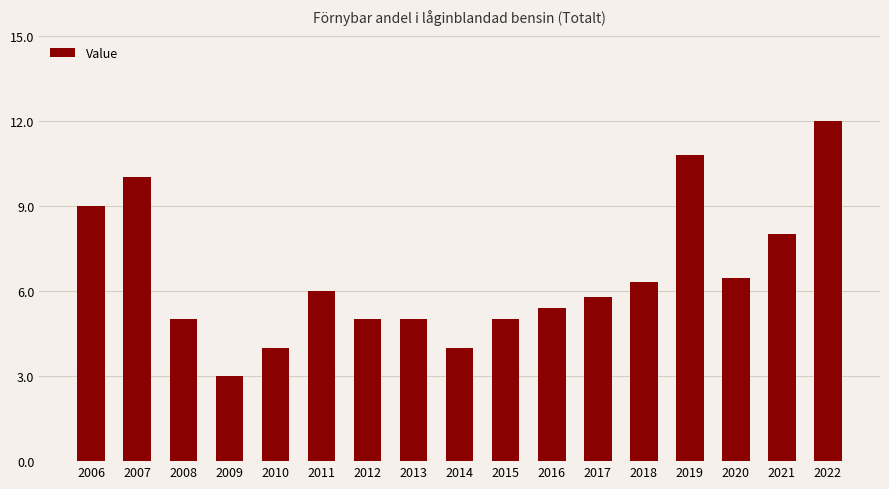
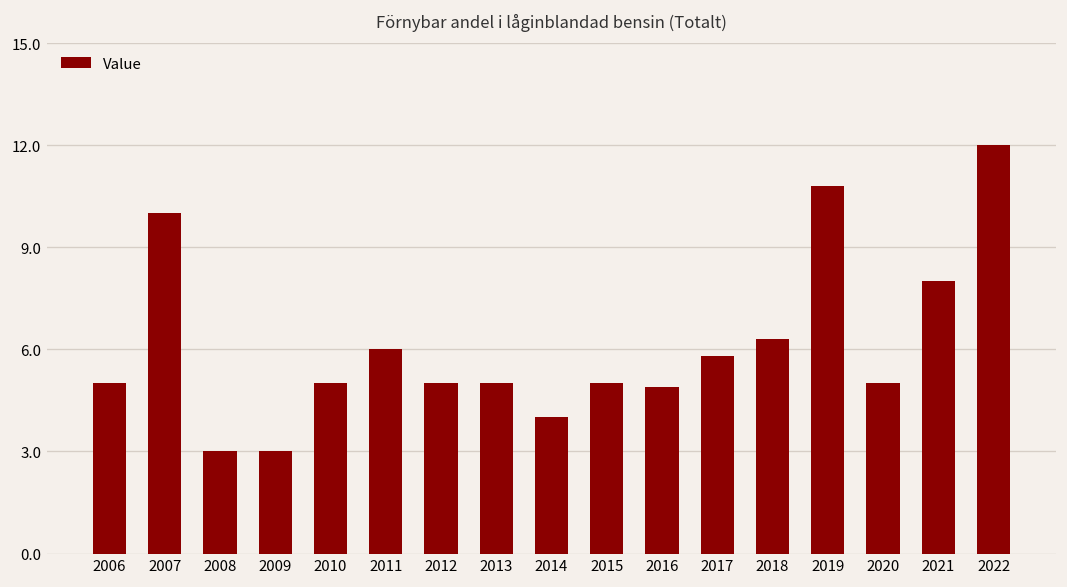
2006: 9 -> 5
2008: 5 -> 3
2010: 4 -> 5
2016: 5.4 -> 4.9
2020: 6.4 -> 5.0
